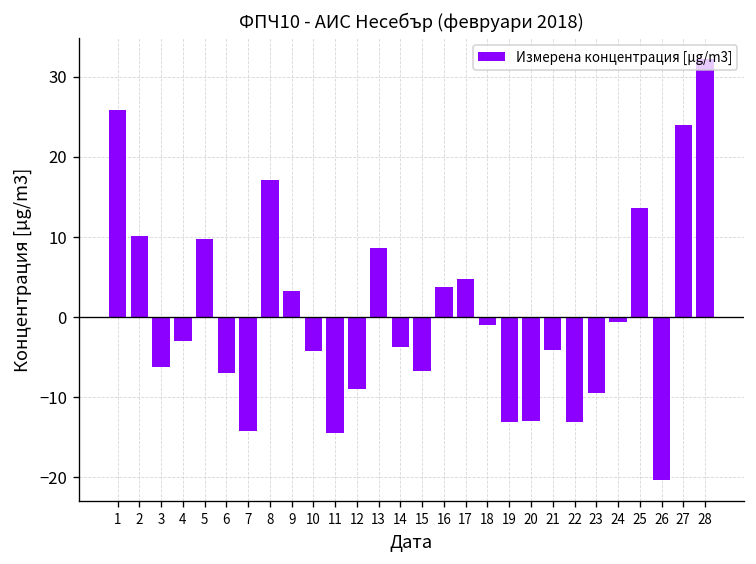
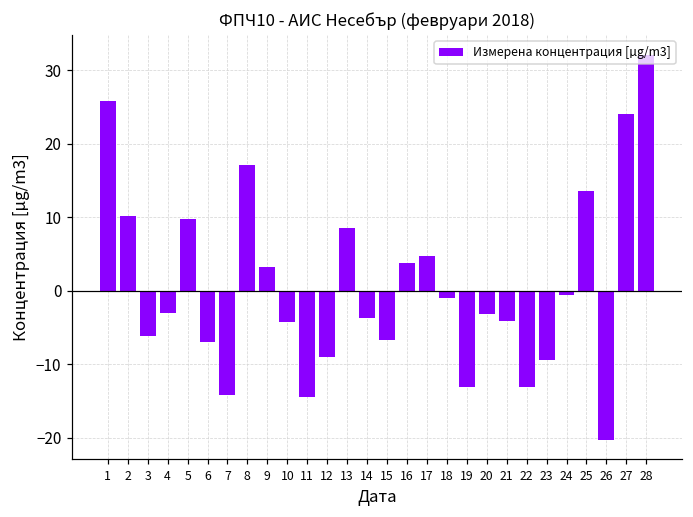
20: -13 -> -3
